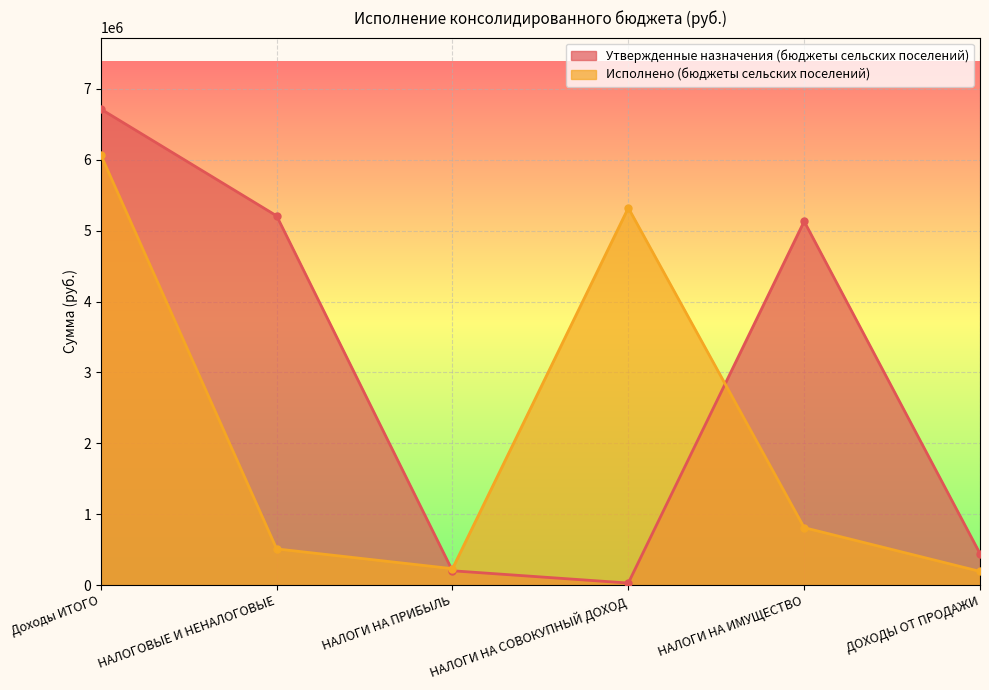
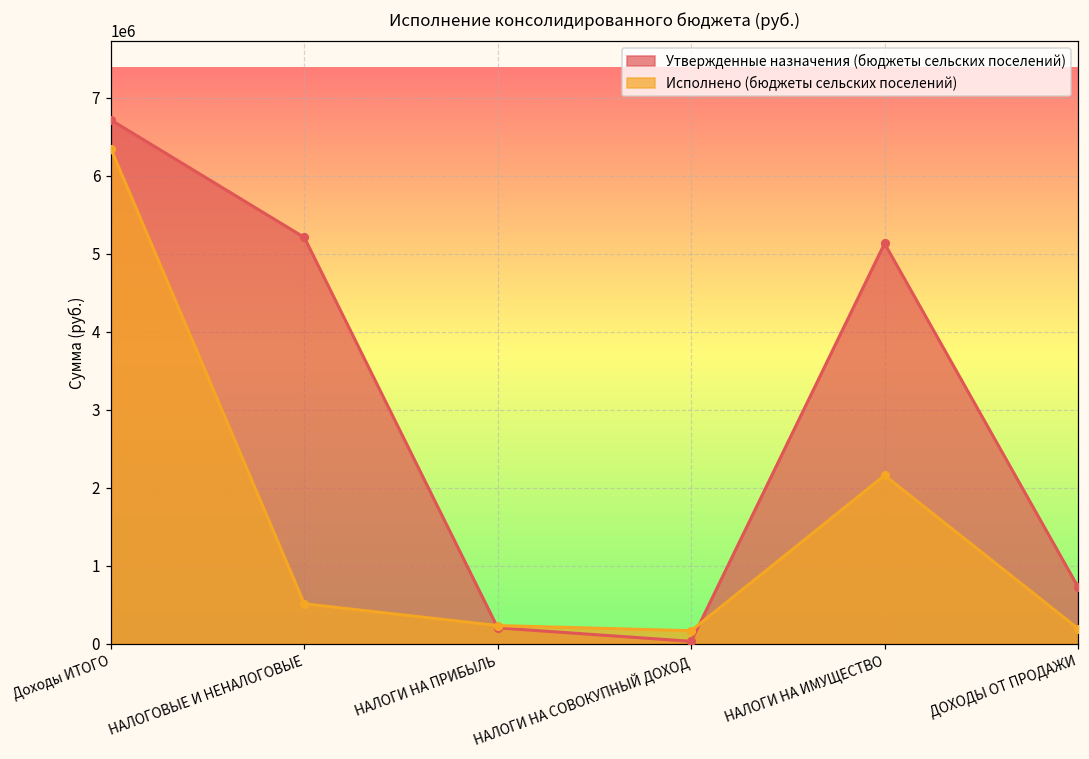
Исполнено (бюджеты сельских поселений), Доходы ИТОГО: 6100000 -> 6300000
Исполнено (бюджеты сельских поселений), НАЛОГИ НА СОВОКУПНЫЙ ДОХОД: 5300000 -> 200000
Исполнено (бюджеты сельских поселений), НАЛОГИ НА ИМУЩЕСТВО: 800000 -> 2200000
Утвержденные назначения (бюджеты сельских поселений), ДОХОДЫ ОТ ПРОДАЖИ: 400000 -> 700000
